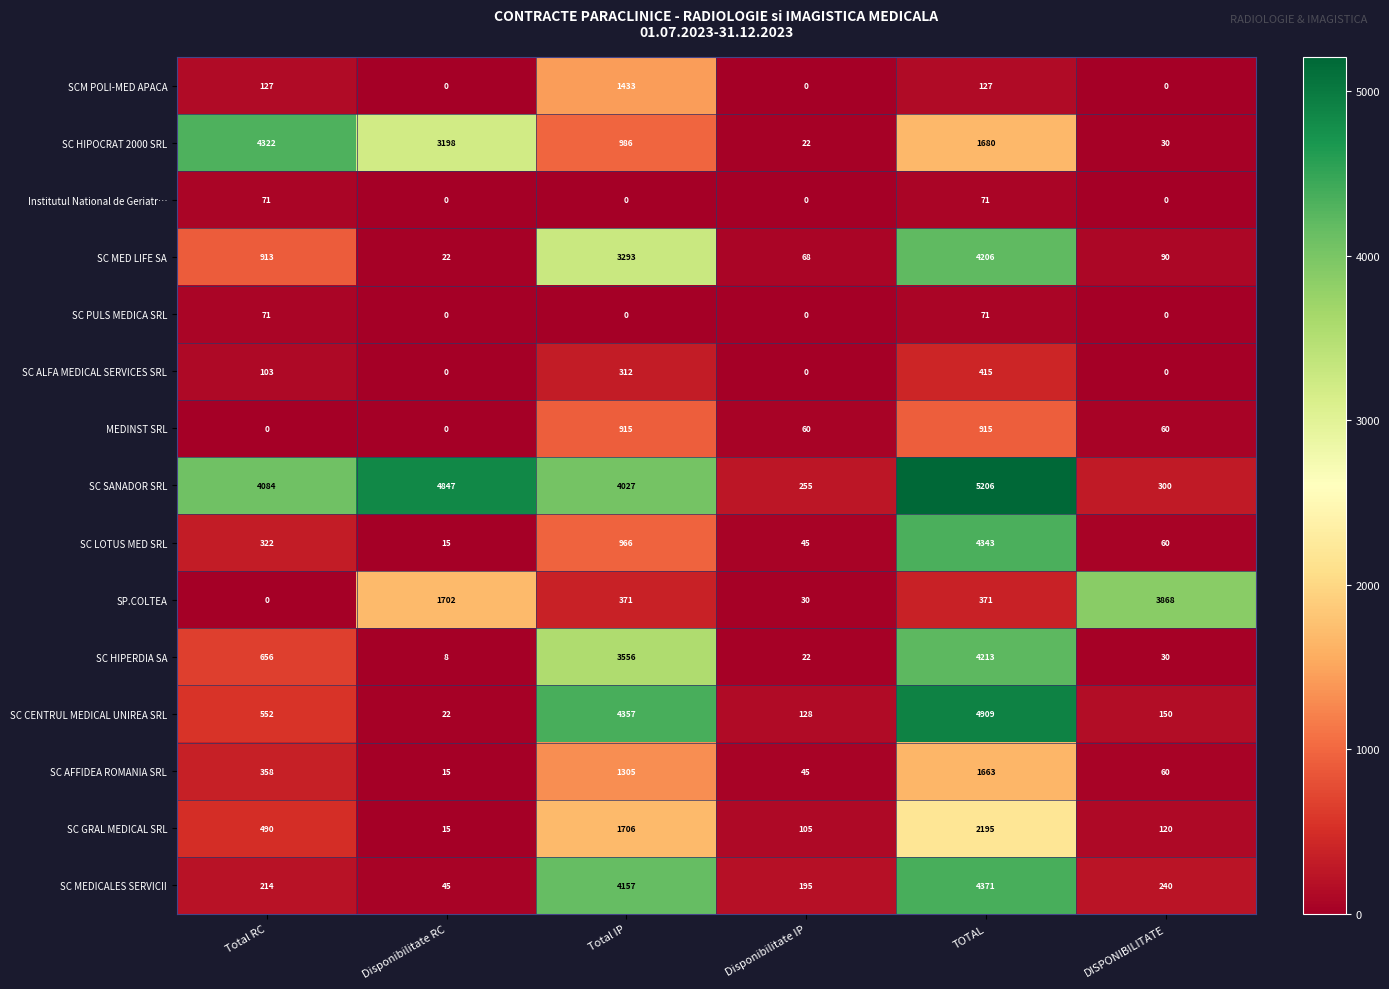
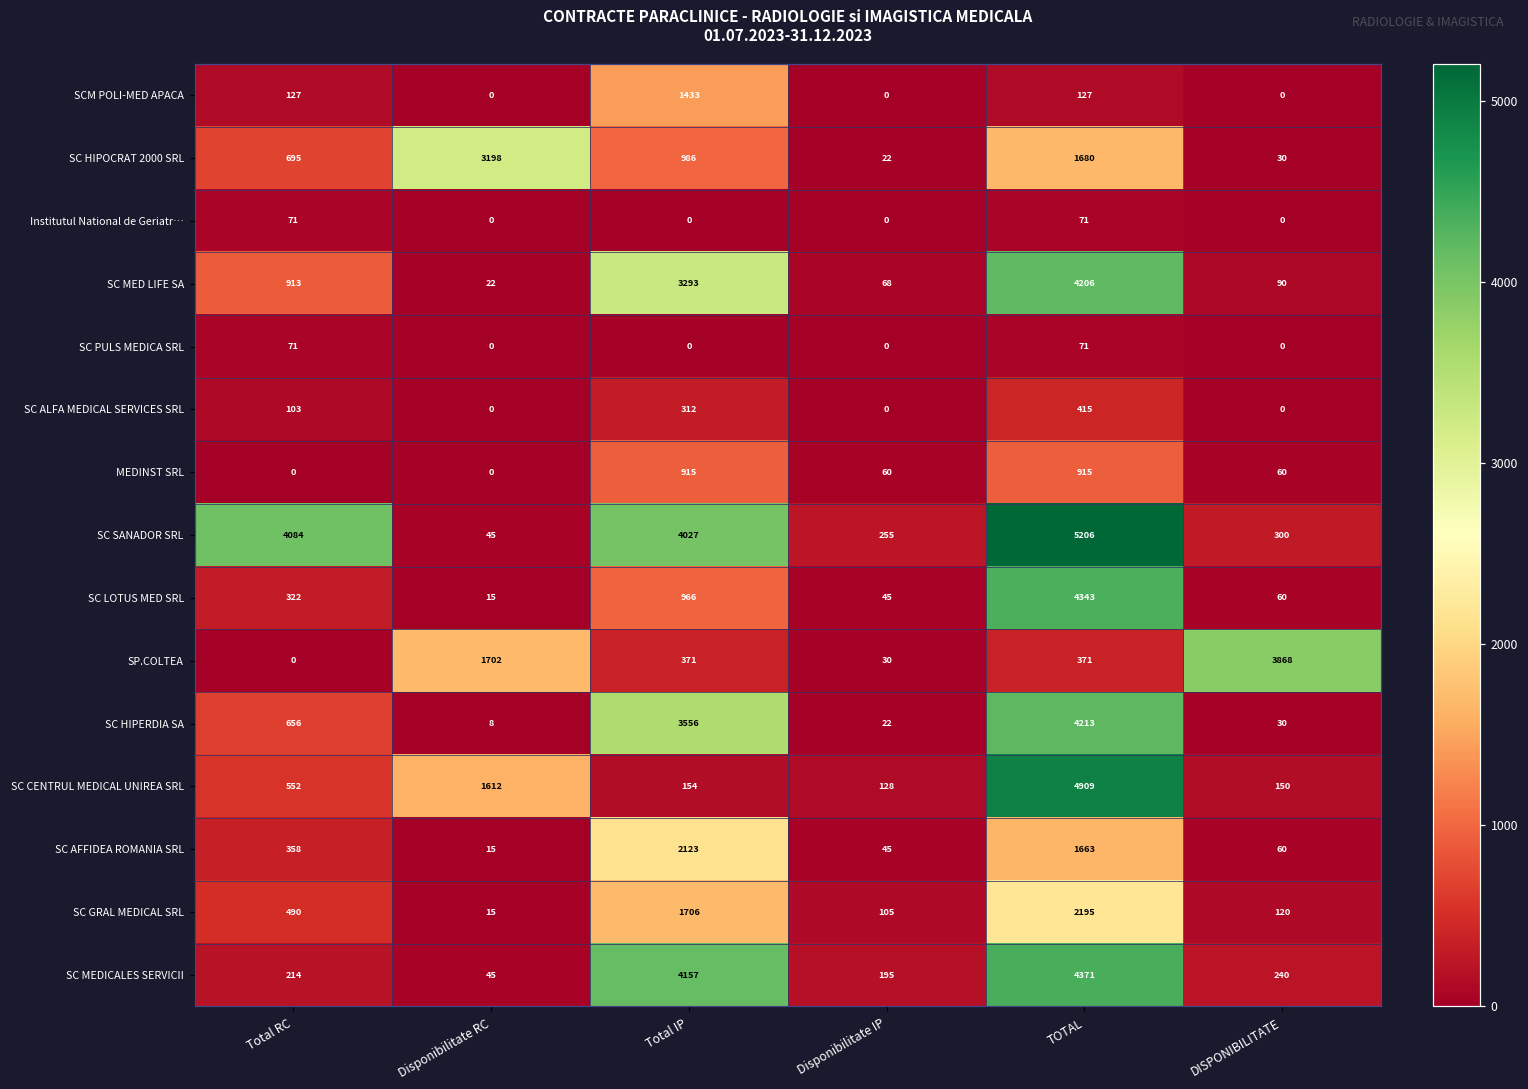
SC HIPOCRAT 2000 SRL, Total RC: 4322 -> 695
SC SANADOR SRL, Disponibilitate RC: 4847 -> 45
SC CENTRUL MEDICAL UNIREA SRL, Disponibilitate RC: 22 -> 1612
SC CENTRUL MEDICAL UNIREA SRL, Total IP: 4357 -> 154
SC AFFIDEA ROMANIA SRL, Total IP: 1305 -> 2123
